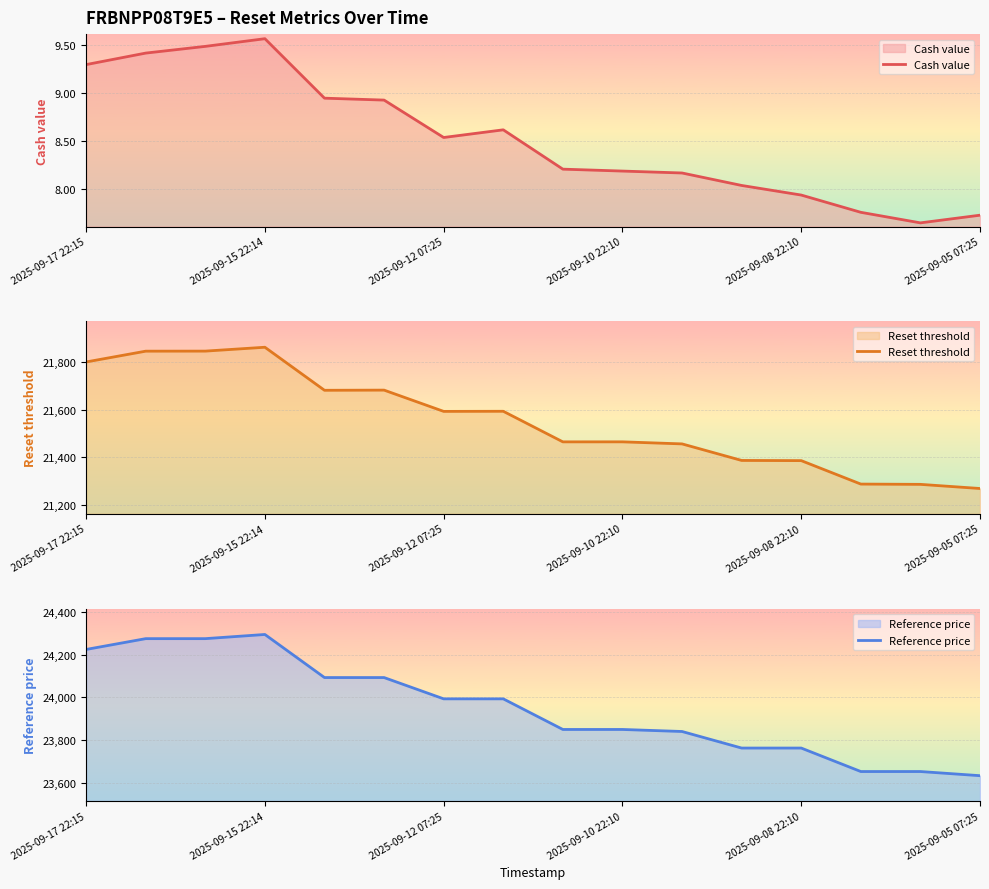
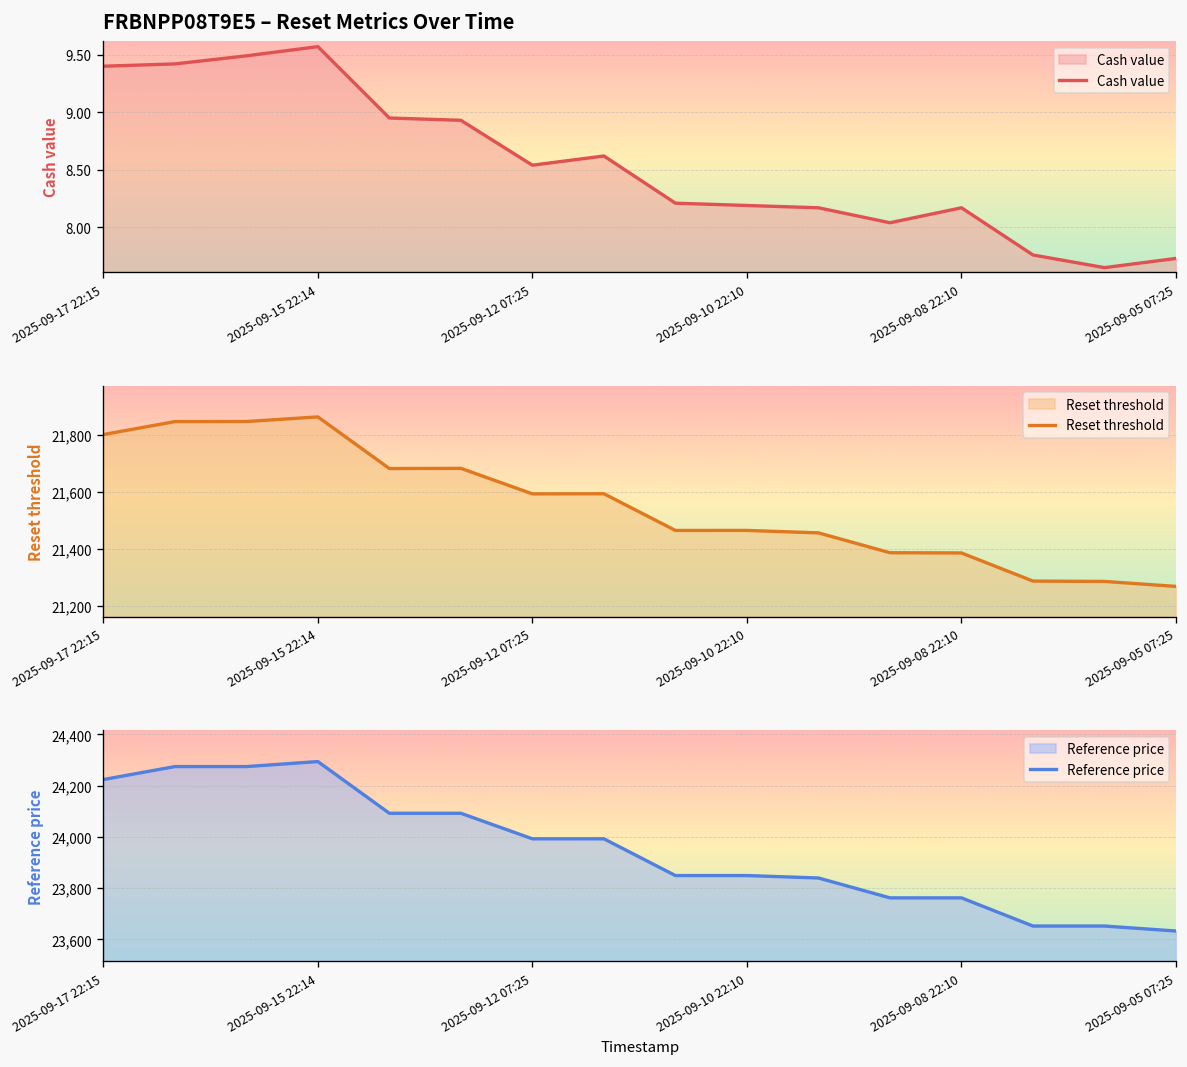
FRBNPP08T9E5 – Reset Metrics Over Time, 2025-09-17 22:15: 9.3 -> 9.4
FRBNPP08T9E5 – Reset Metrics Over Time, 2025-09-08 22:10: 7.9 -> 8.2
